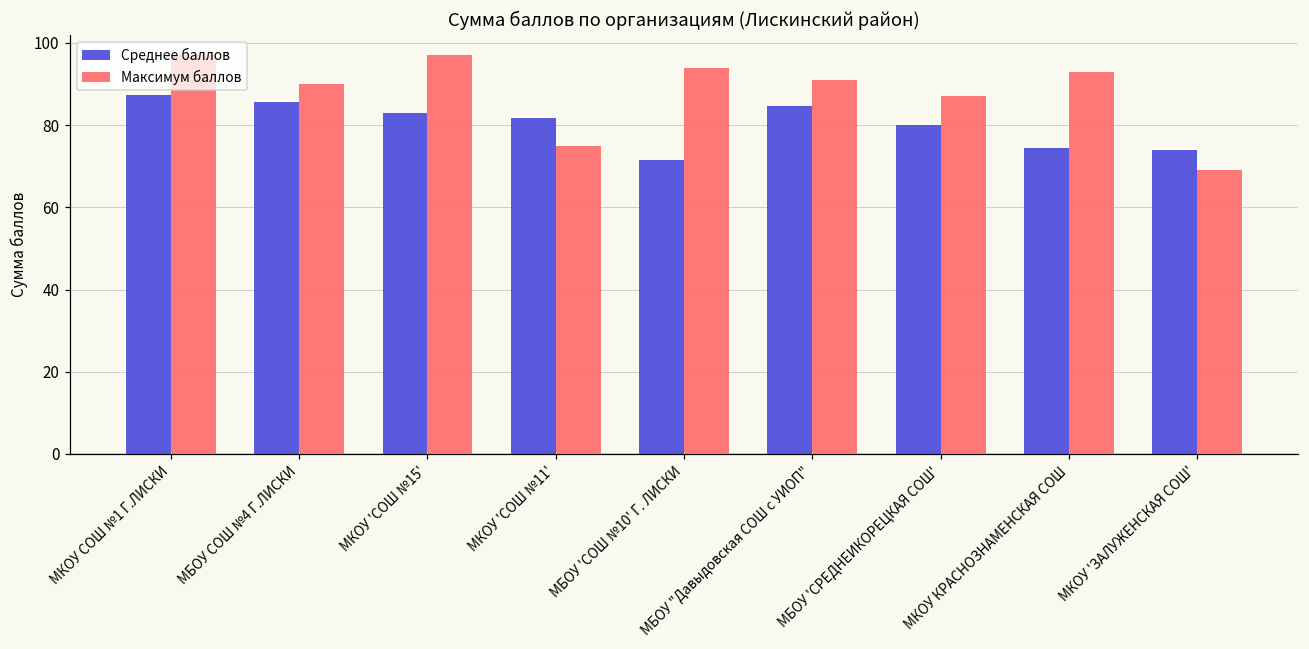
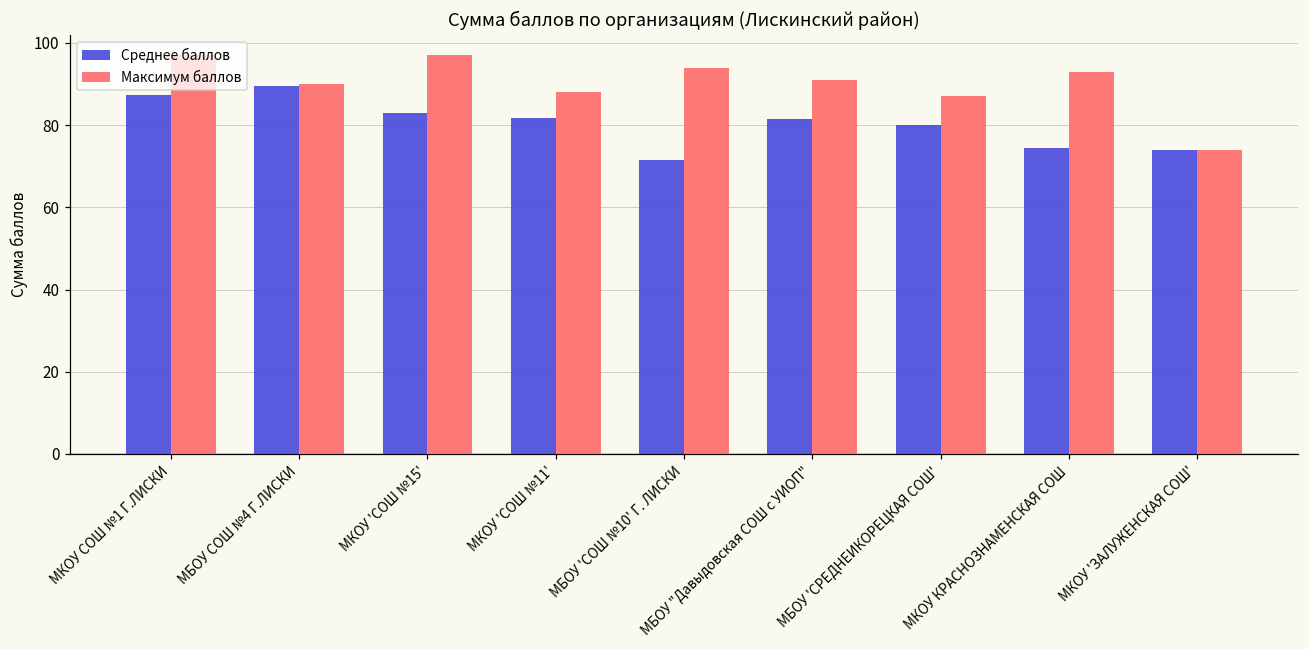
Среднее баллов, МБОУ СОШ №4 Г.ЛИСКИ: 86 -> 90
Максимум баллов, МКОУ 'СОШ №11': 75 -> 88
Среднее баллов, МБОУ "Давыдовская СОШ с УИОП": 85 -> 82
Максимум баллов, МКОУ 'ЗАЛУЖЕНСКАЯ СОШ': 69 -> 74
